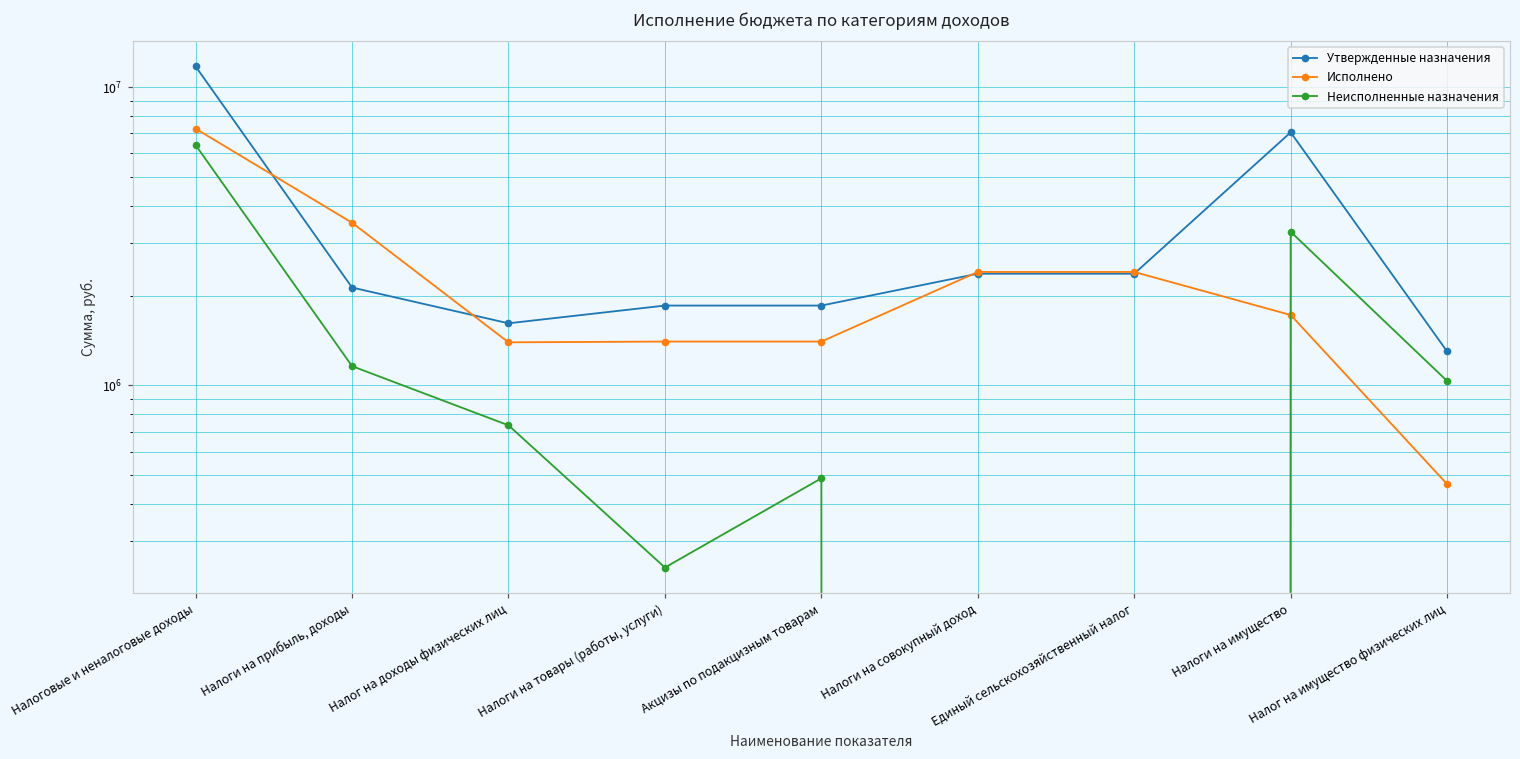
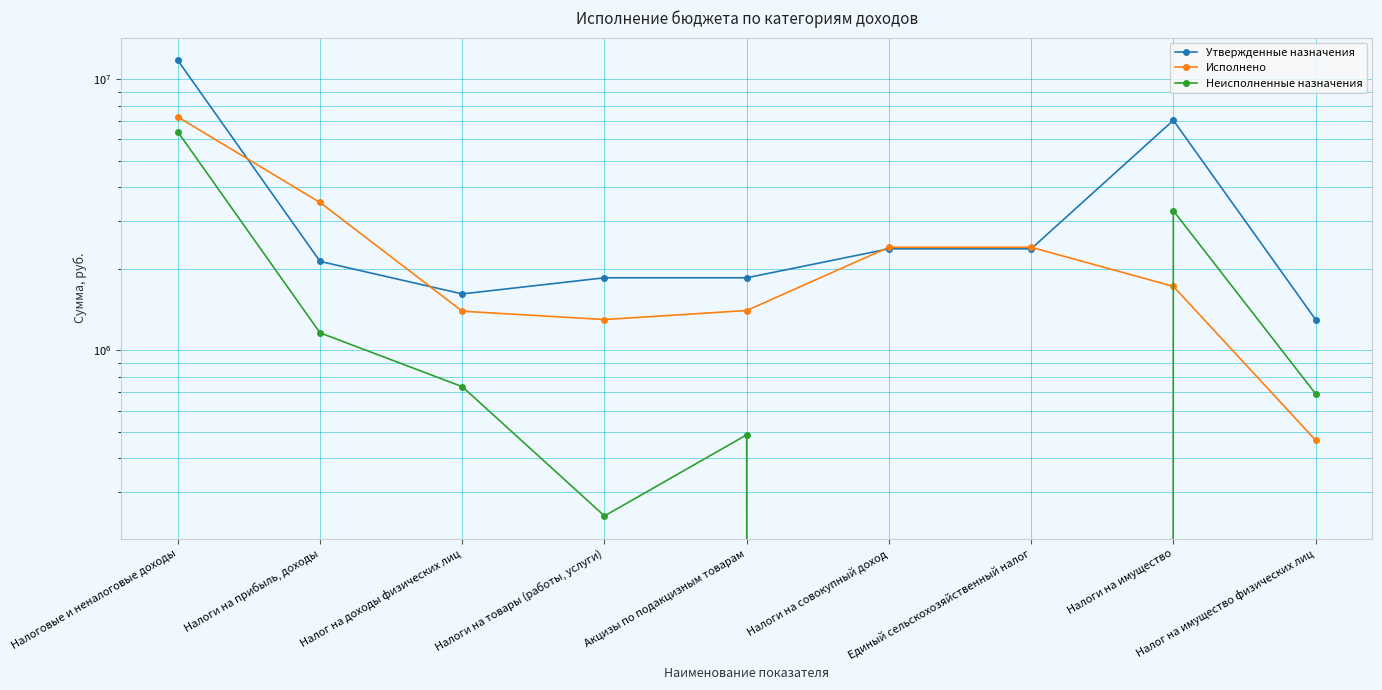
Исполнено, Налоги на товары (работы, услуги): 1400000 -> 1300000
Неисполненные назначения, Налог на имущество физических лиц: 1030000 -> 690000
